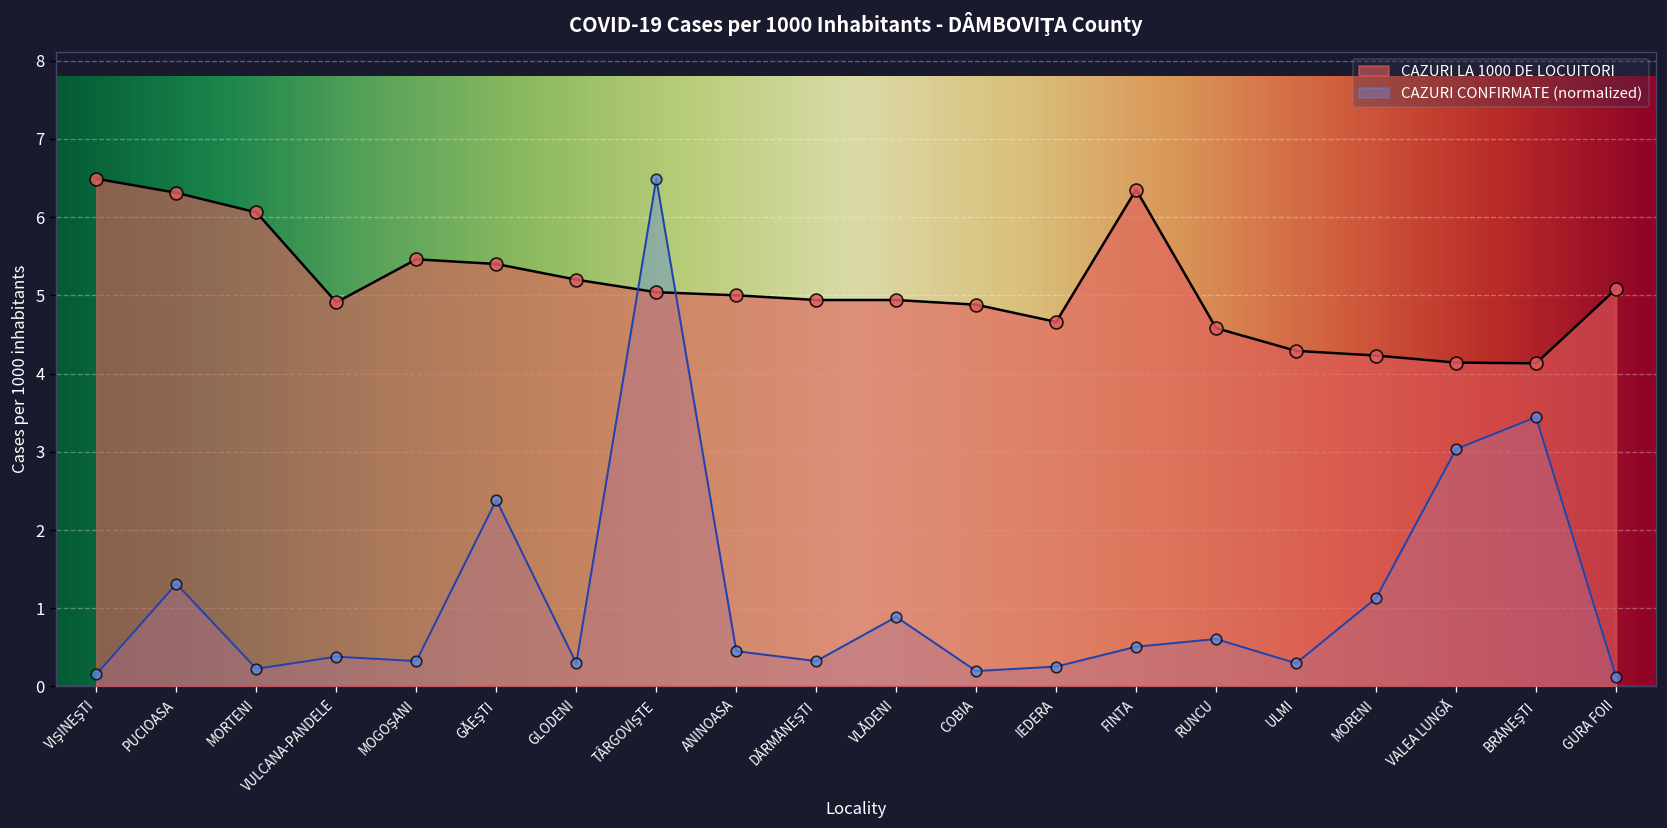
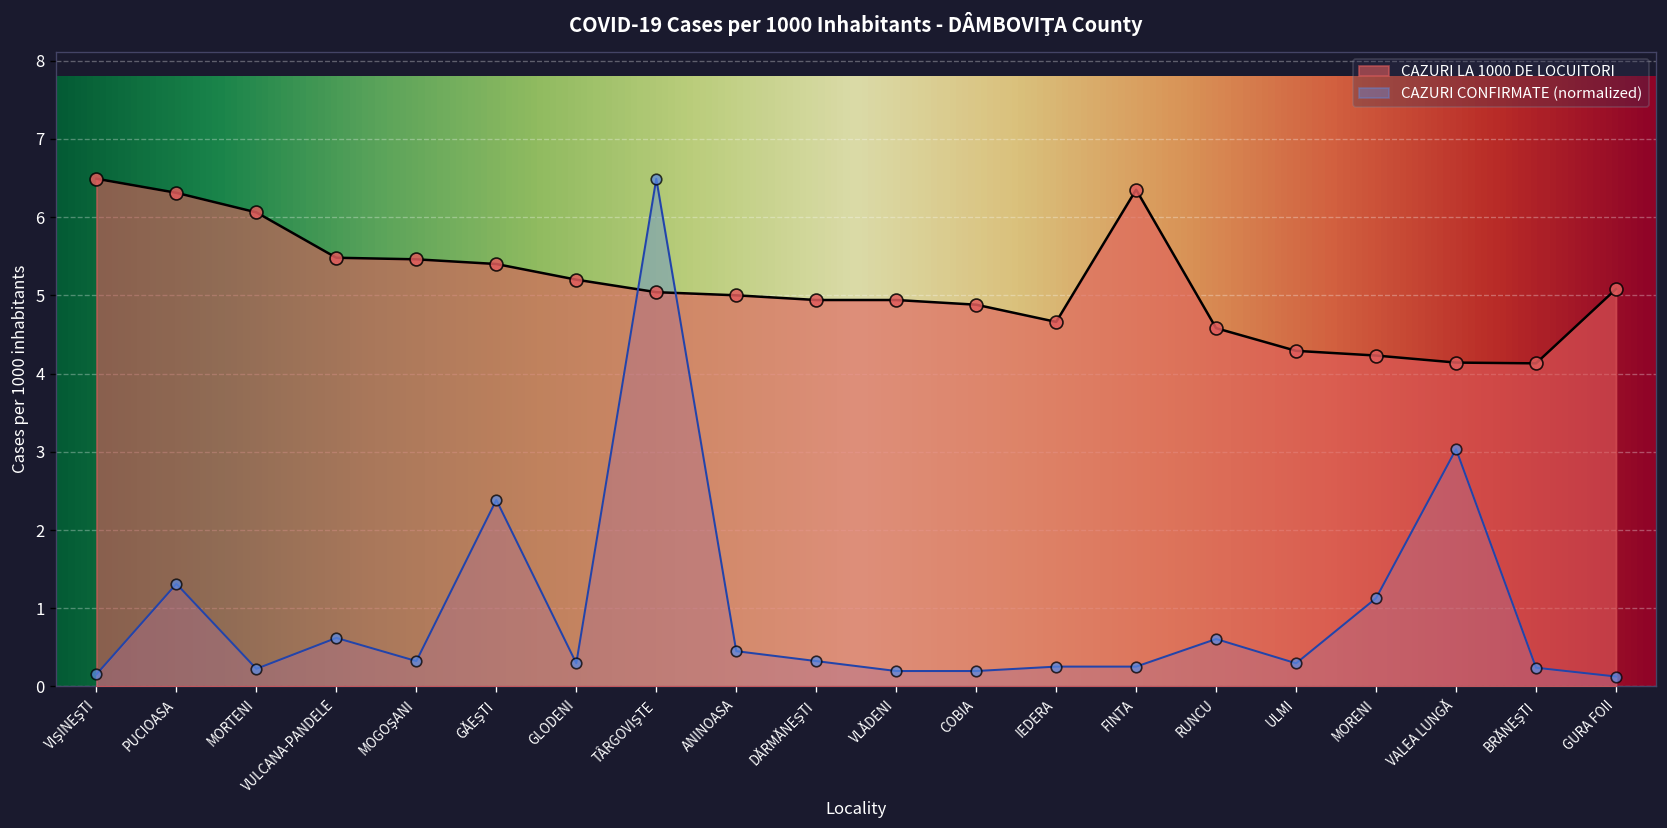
CAZURI LA 1000 DE LOCUITORI, VULCANA-PANDELE: 4.9 -> 5.5
CAZURI CONFIRMATE (normalized), VULCANA-PANDELE: 0.4 -> 0.6
CAZURI CONFIRMATE (normalized), VLĂDENI: 0.9 -> 0.2
CAZURI CONFIRMATE (normalized), FINTA: 0.5 -> 0.3
CAZURI CONFIRMATE (normalized), BRĂNEŞTI: 3.4 -> 0.2
